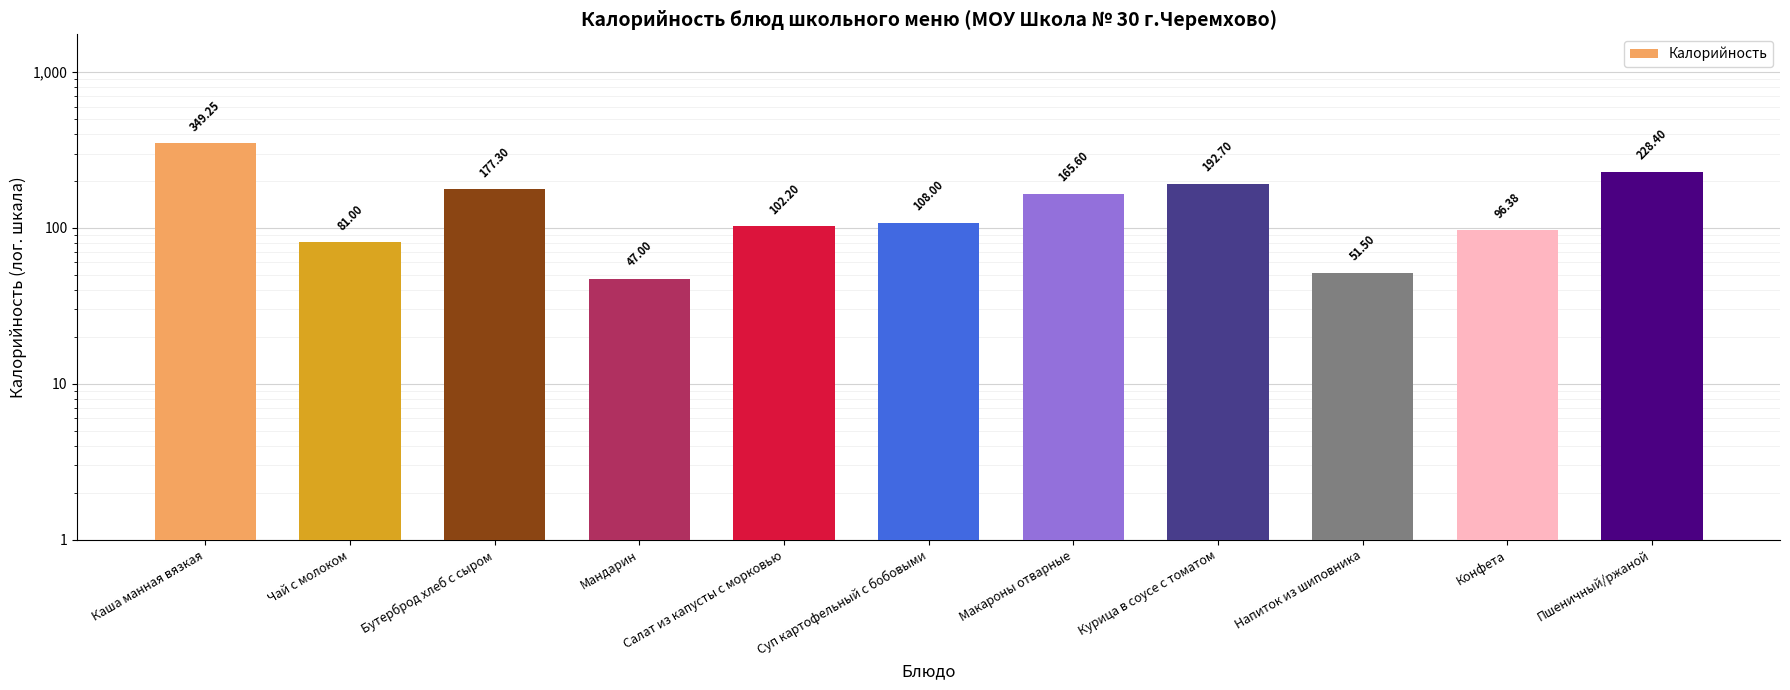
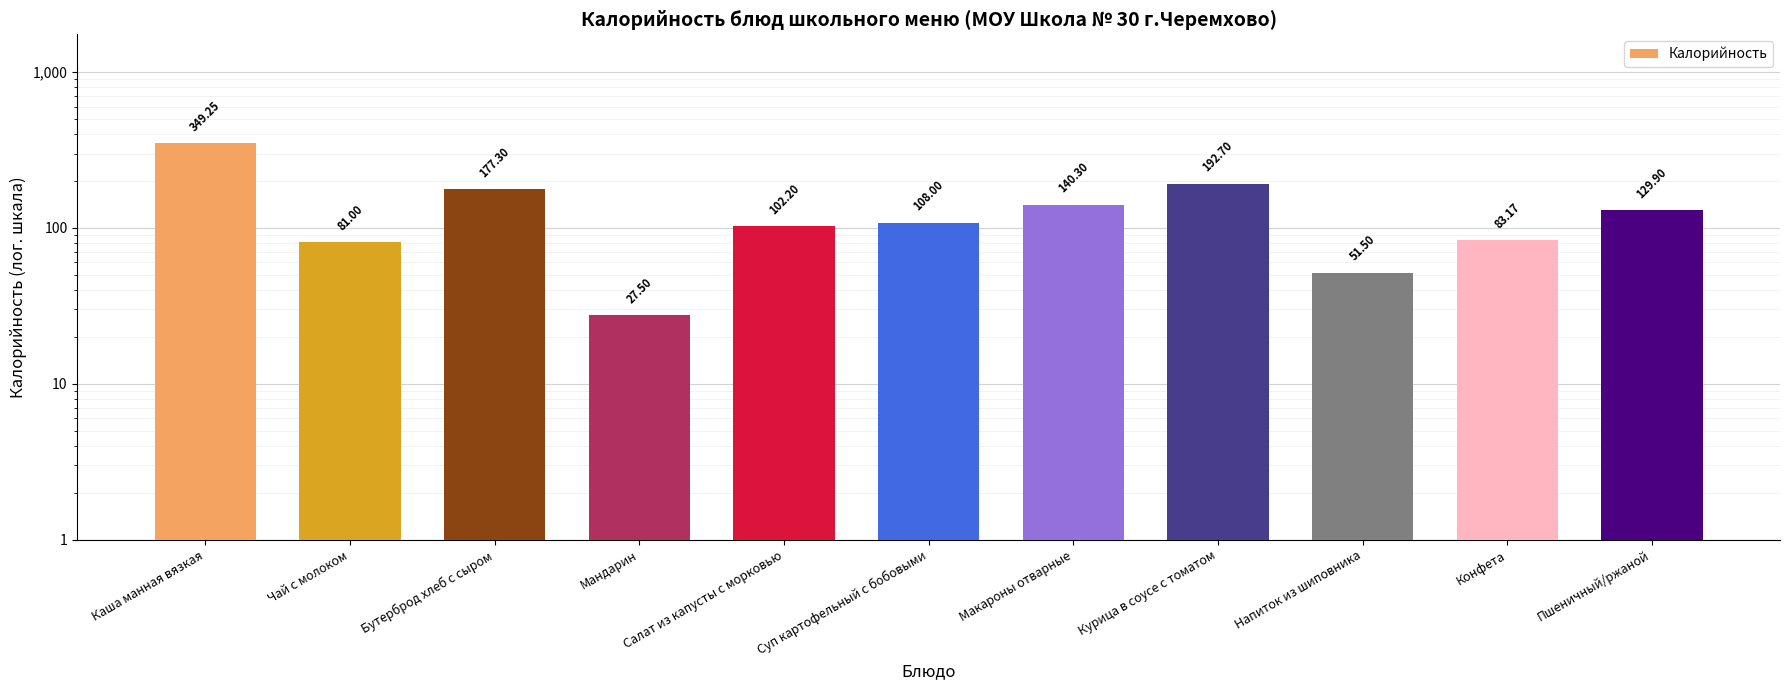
Мандарин: 47.00 -> 27.50
Макароны отварные: 165.60 -> 140.30
Конфета: 96.38 -> 83.17
Пшеничный/ржаной: 228.40 -> 129.90
